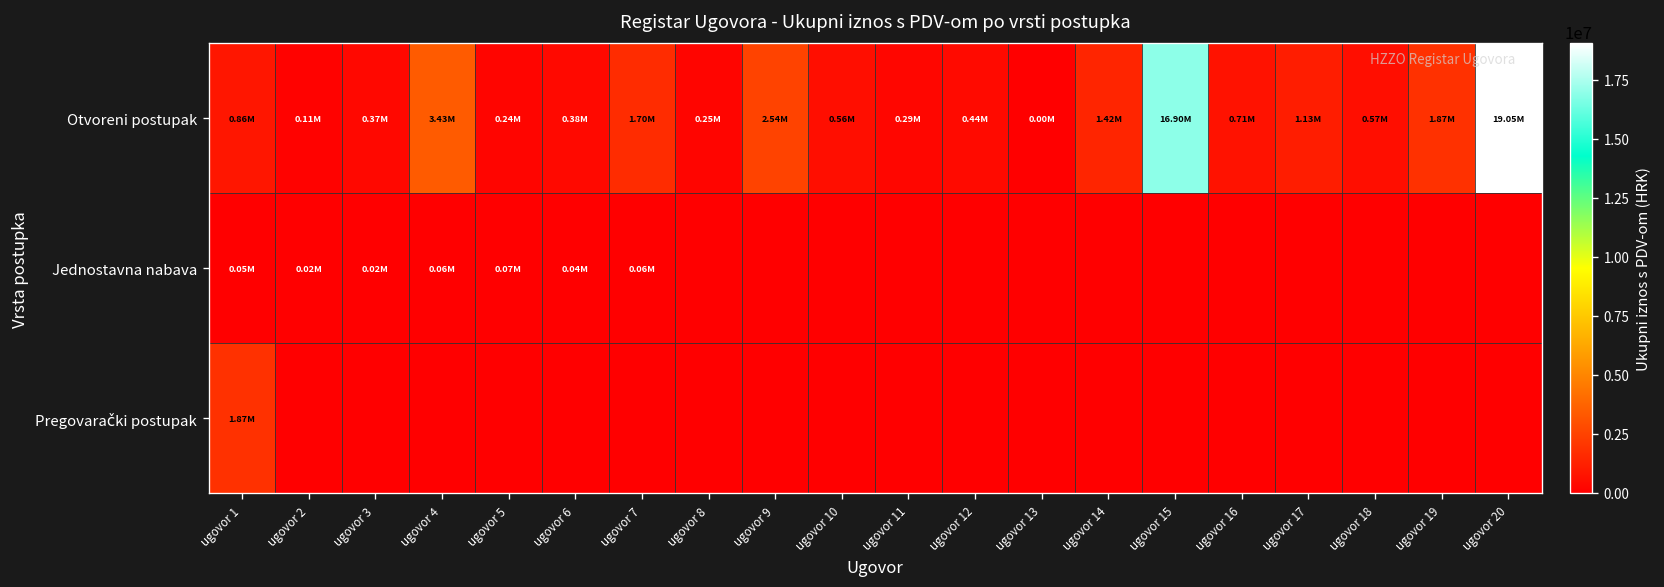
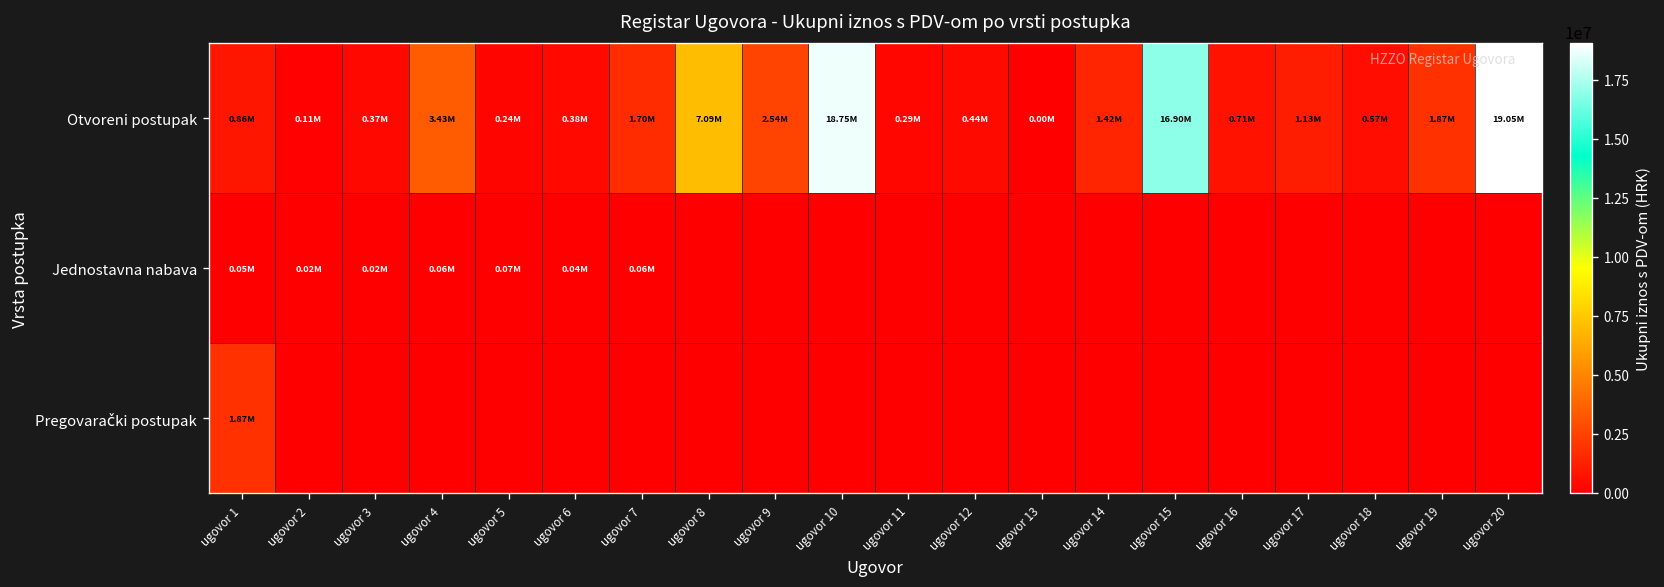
Otvoreni postupak, ugovor 8: 0.25M -> 7.09M
Otvoreni postupak, ugovor 10: 0.56M -> 18.75M
